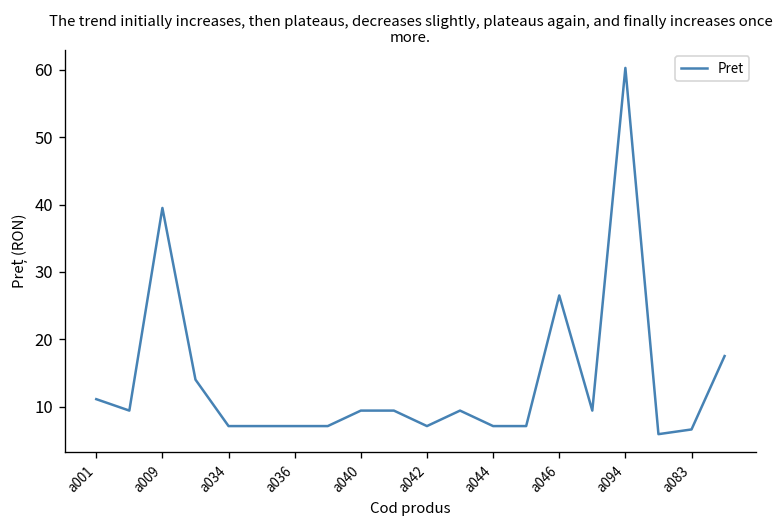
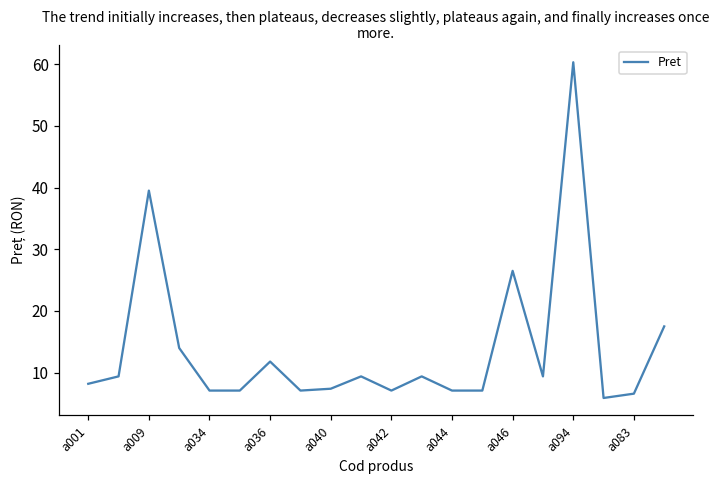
a001: 11 -> 8
a036: 7 -> 12
a040: 9 -> 7
